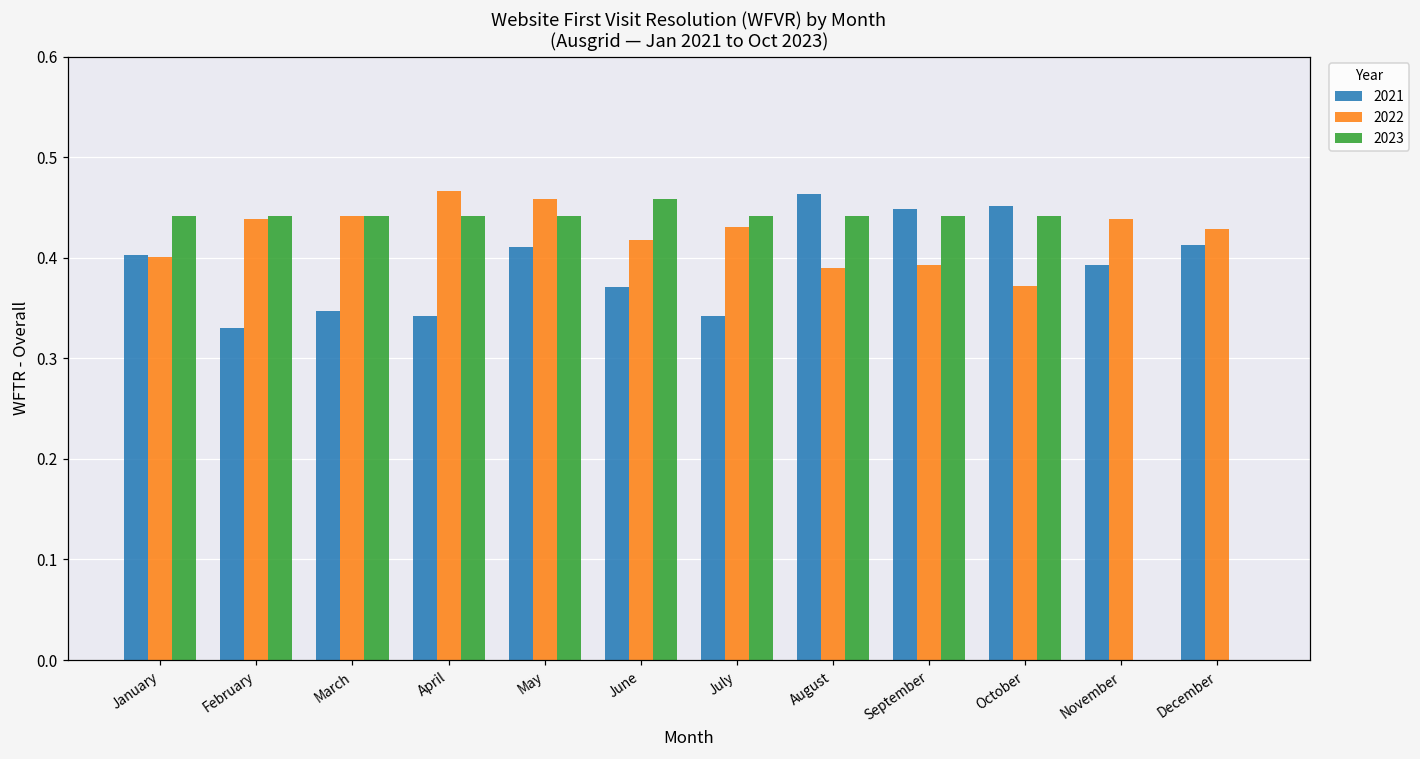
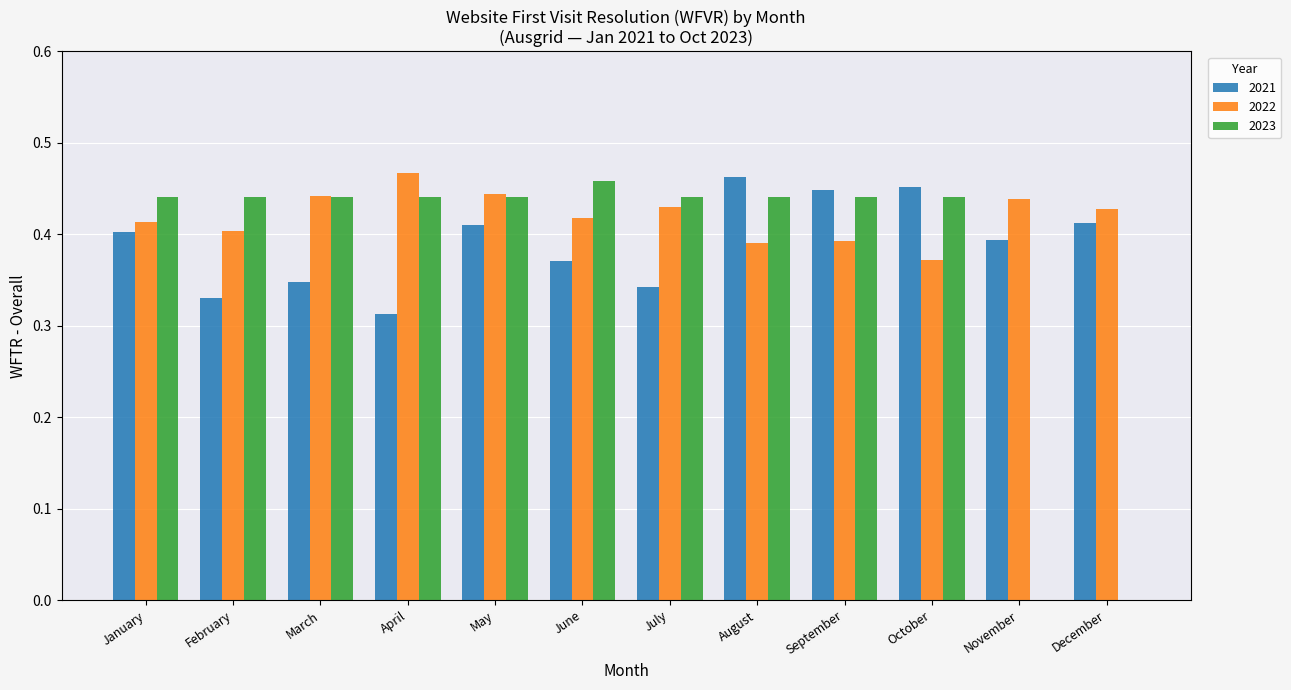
2022, January: 0.40 -> 0.41
2022, February: 0.44 -> 0.40
2021, April: 0.34 -> 0.31
2022, May: 0.46 -> 0.44
